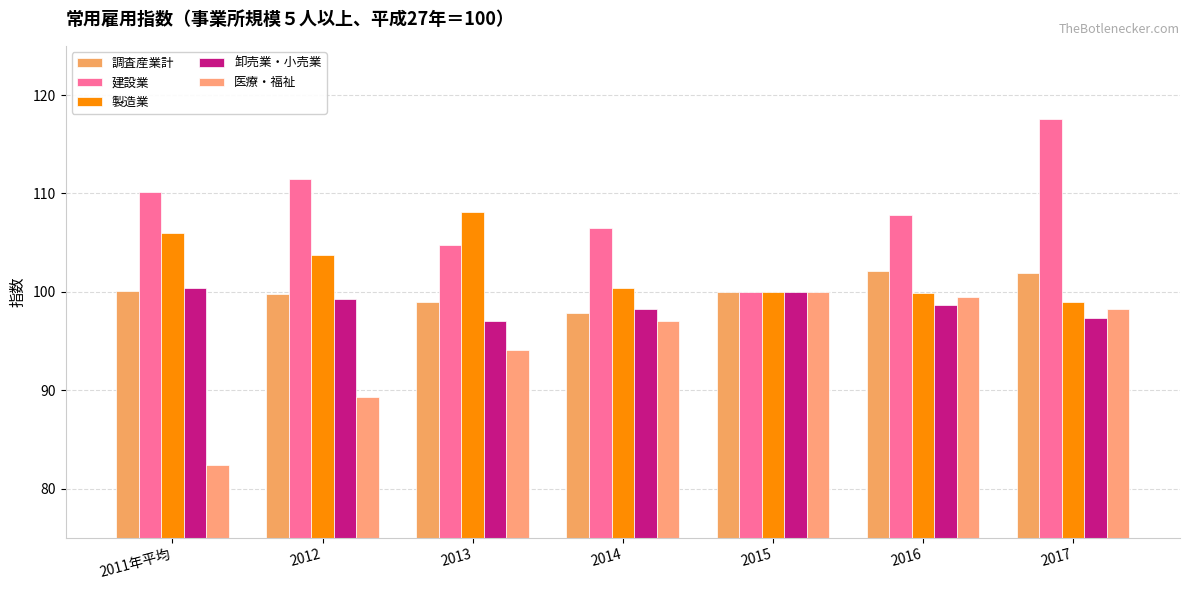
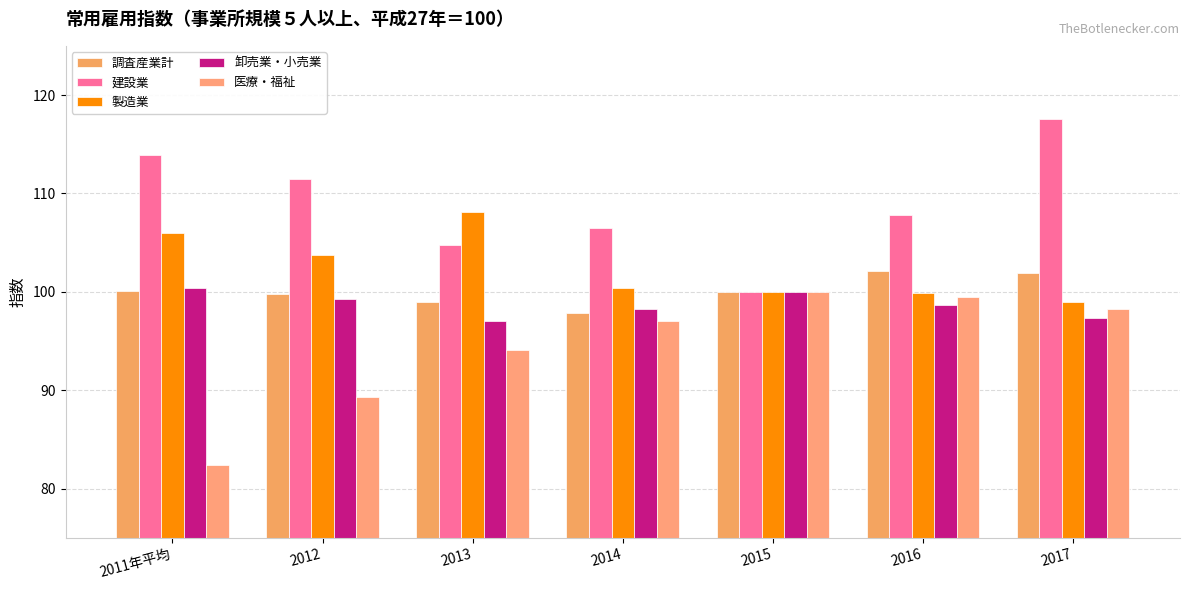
建設業, 2011年平均: 110 -> 114
